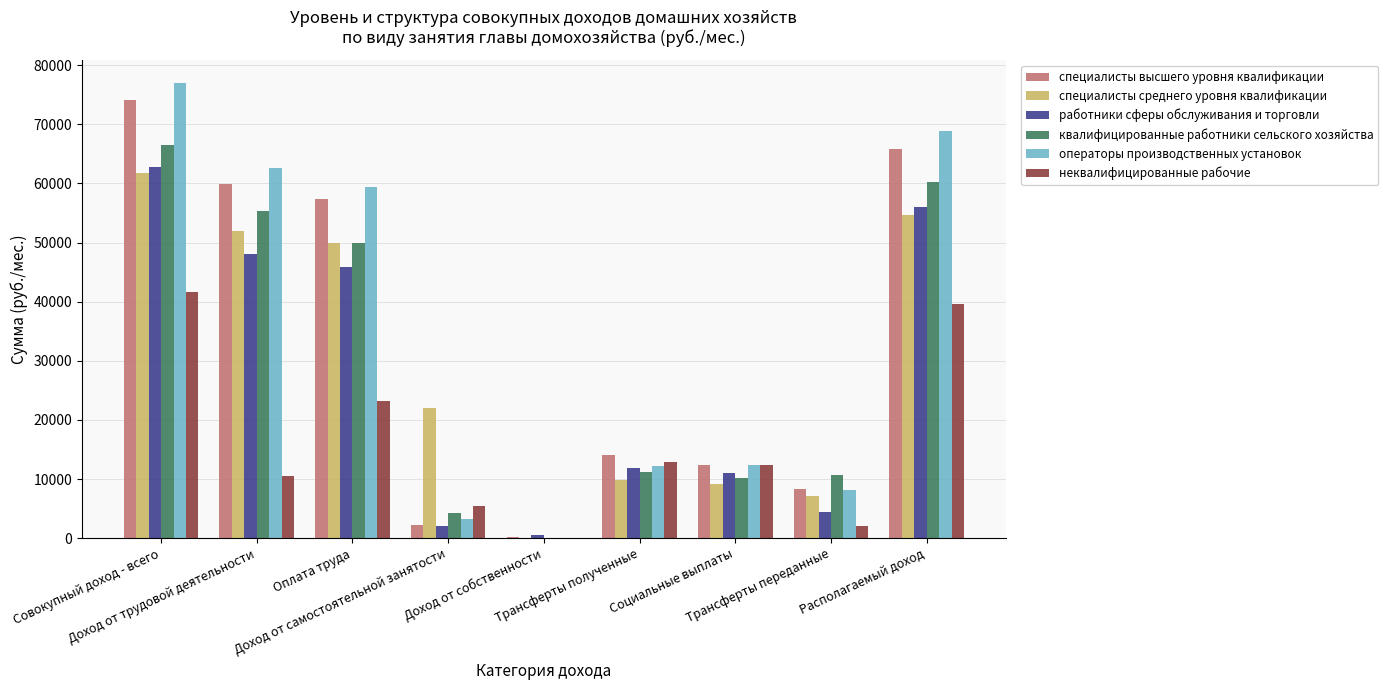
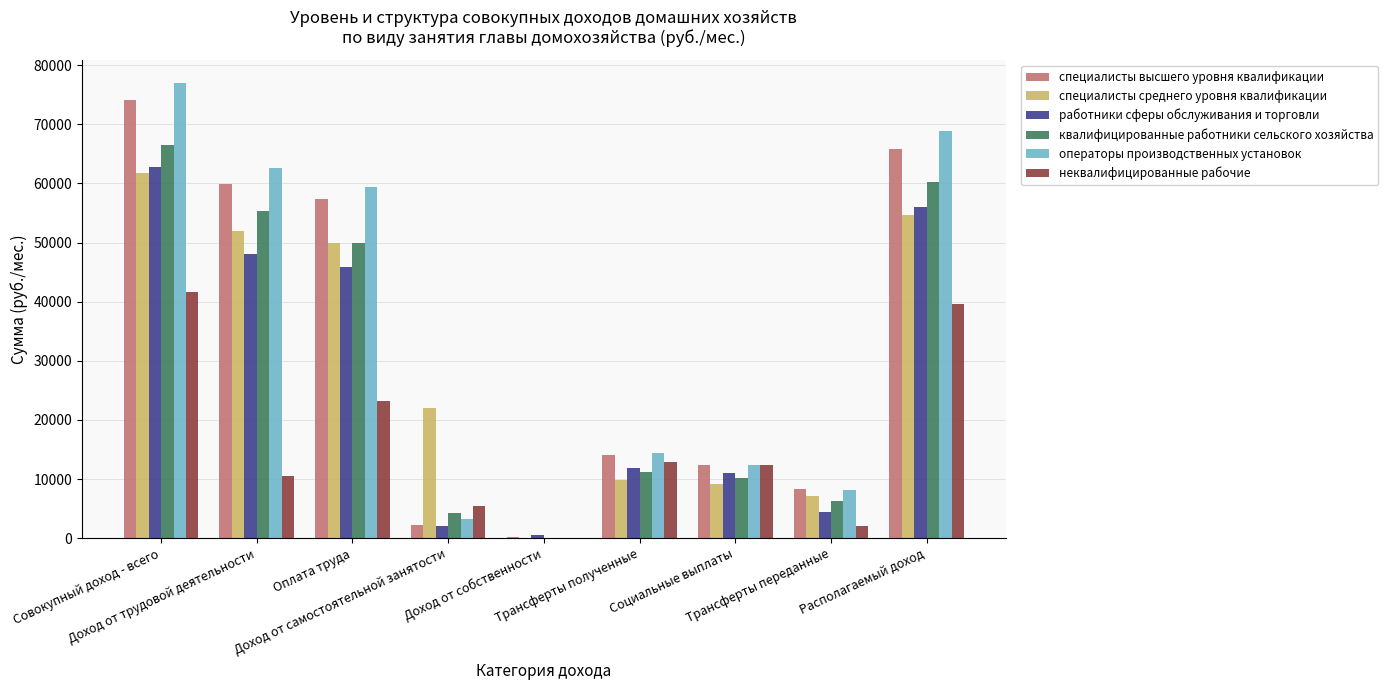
операторы производственных установок, Трансферты полученные: 12000 -> 14000
квалифицированные работники сельского хозяйства, Трансферты переданные: 11000 -> 6000
